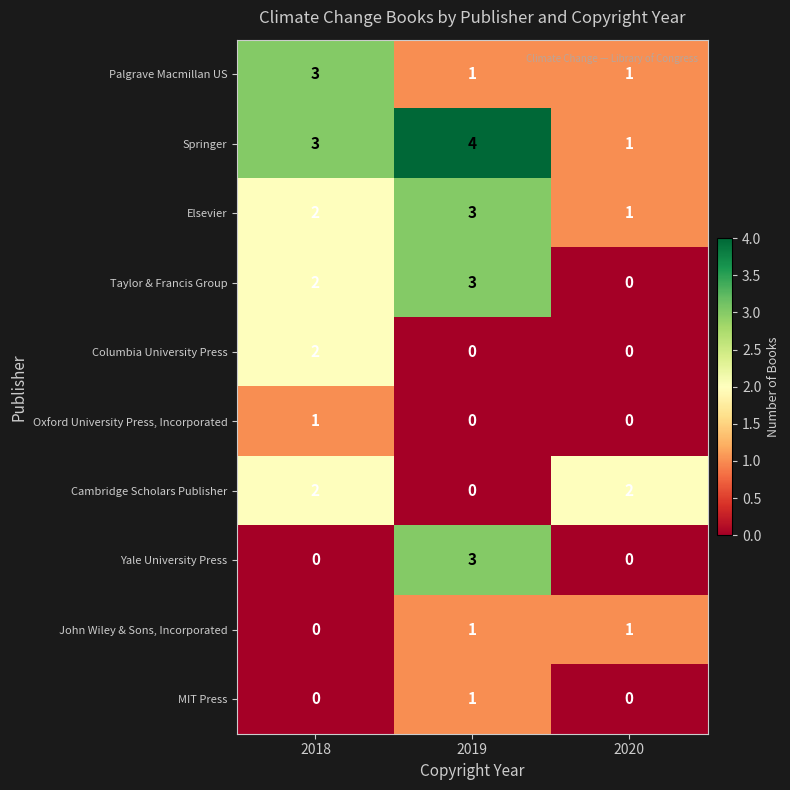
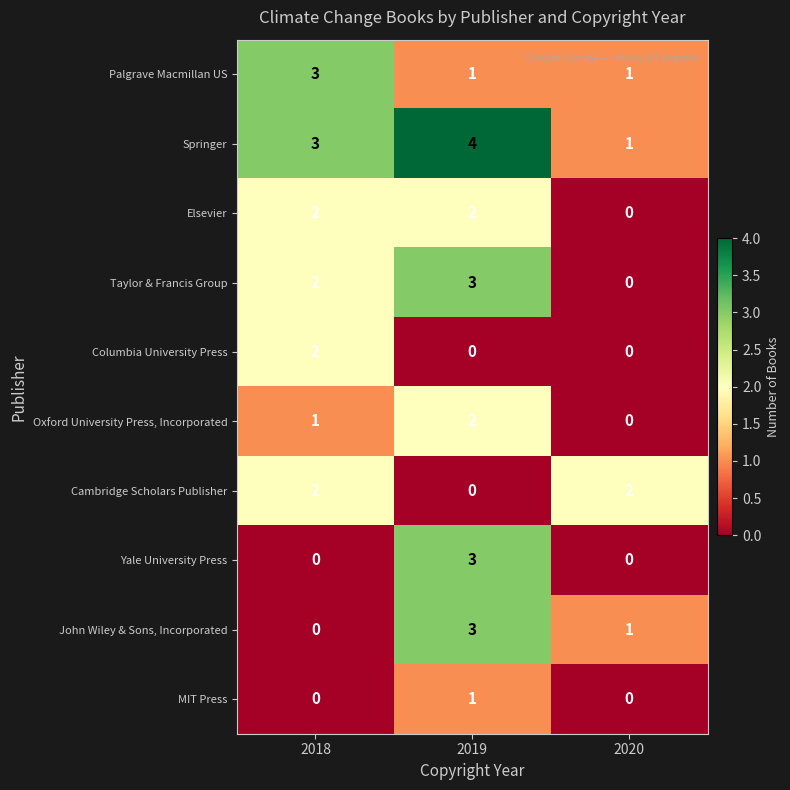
Elsevier, 2019: 3 -> 2
Elsevier, 2020: 1 -> 0
Oxford University Press, Incorporated, 2019: 0 -> 2
John Wiley & Sons, Incorporated, 2019: 1 -> 3
